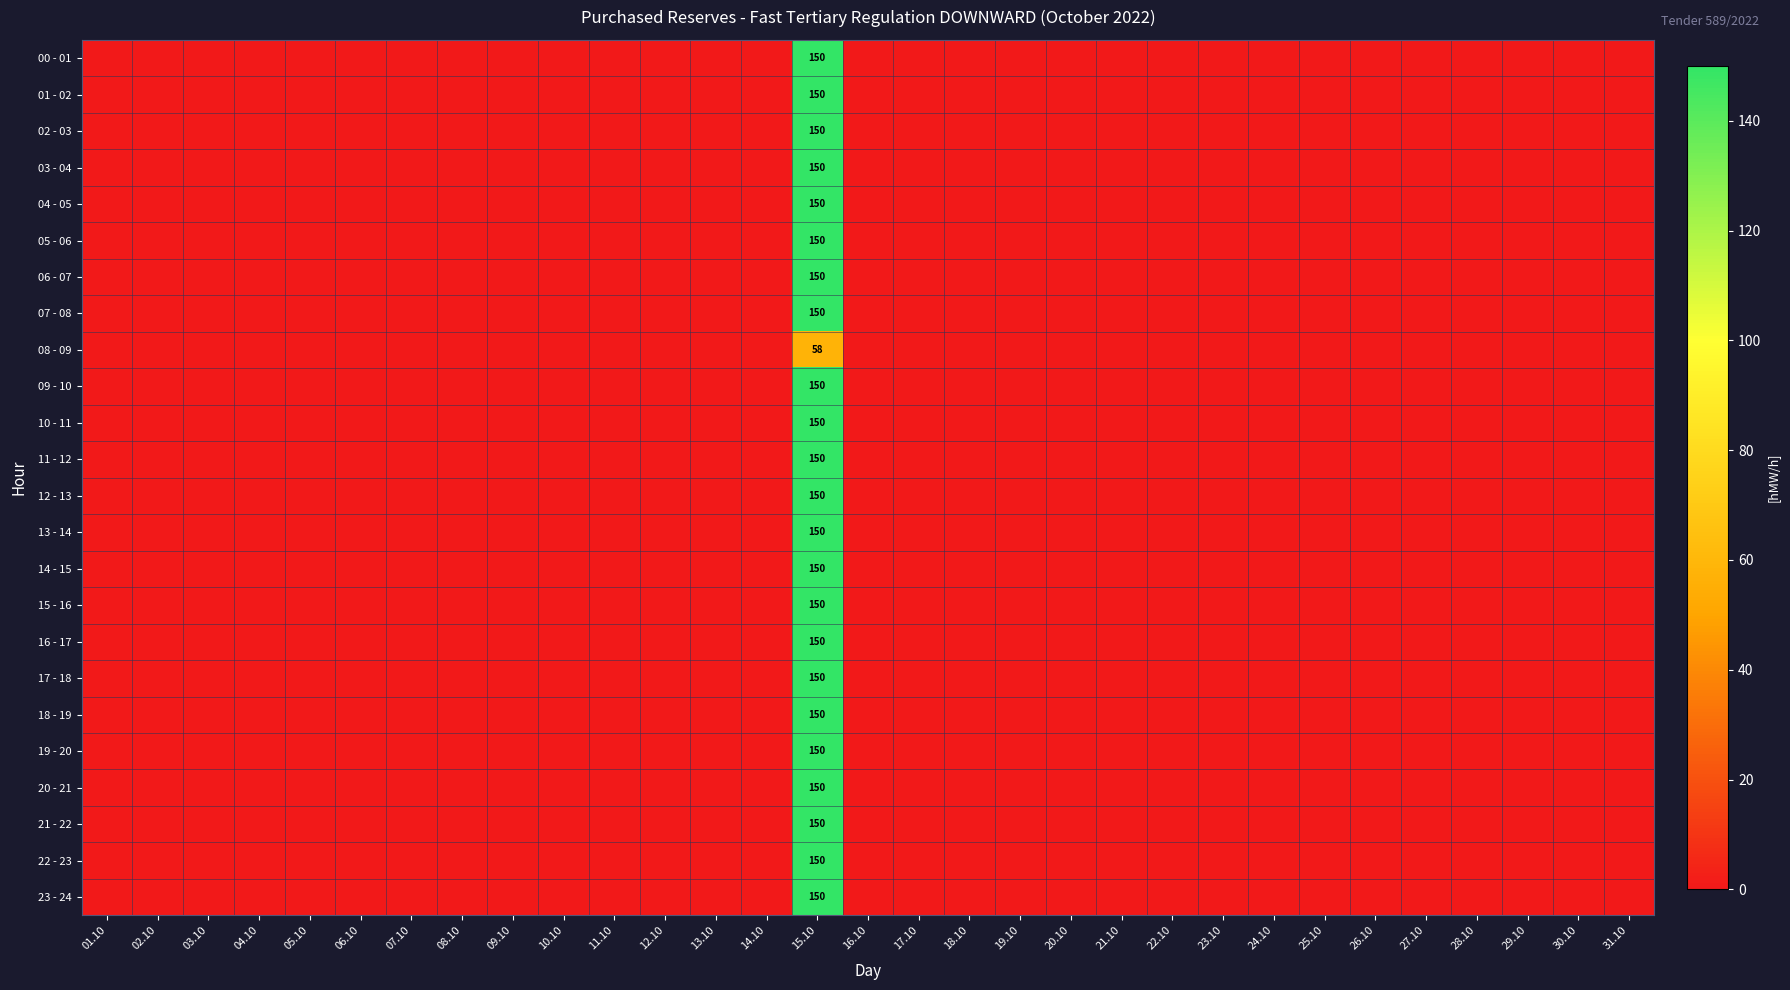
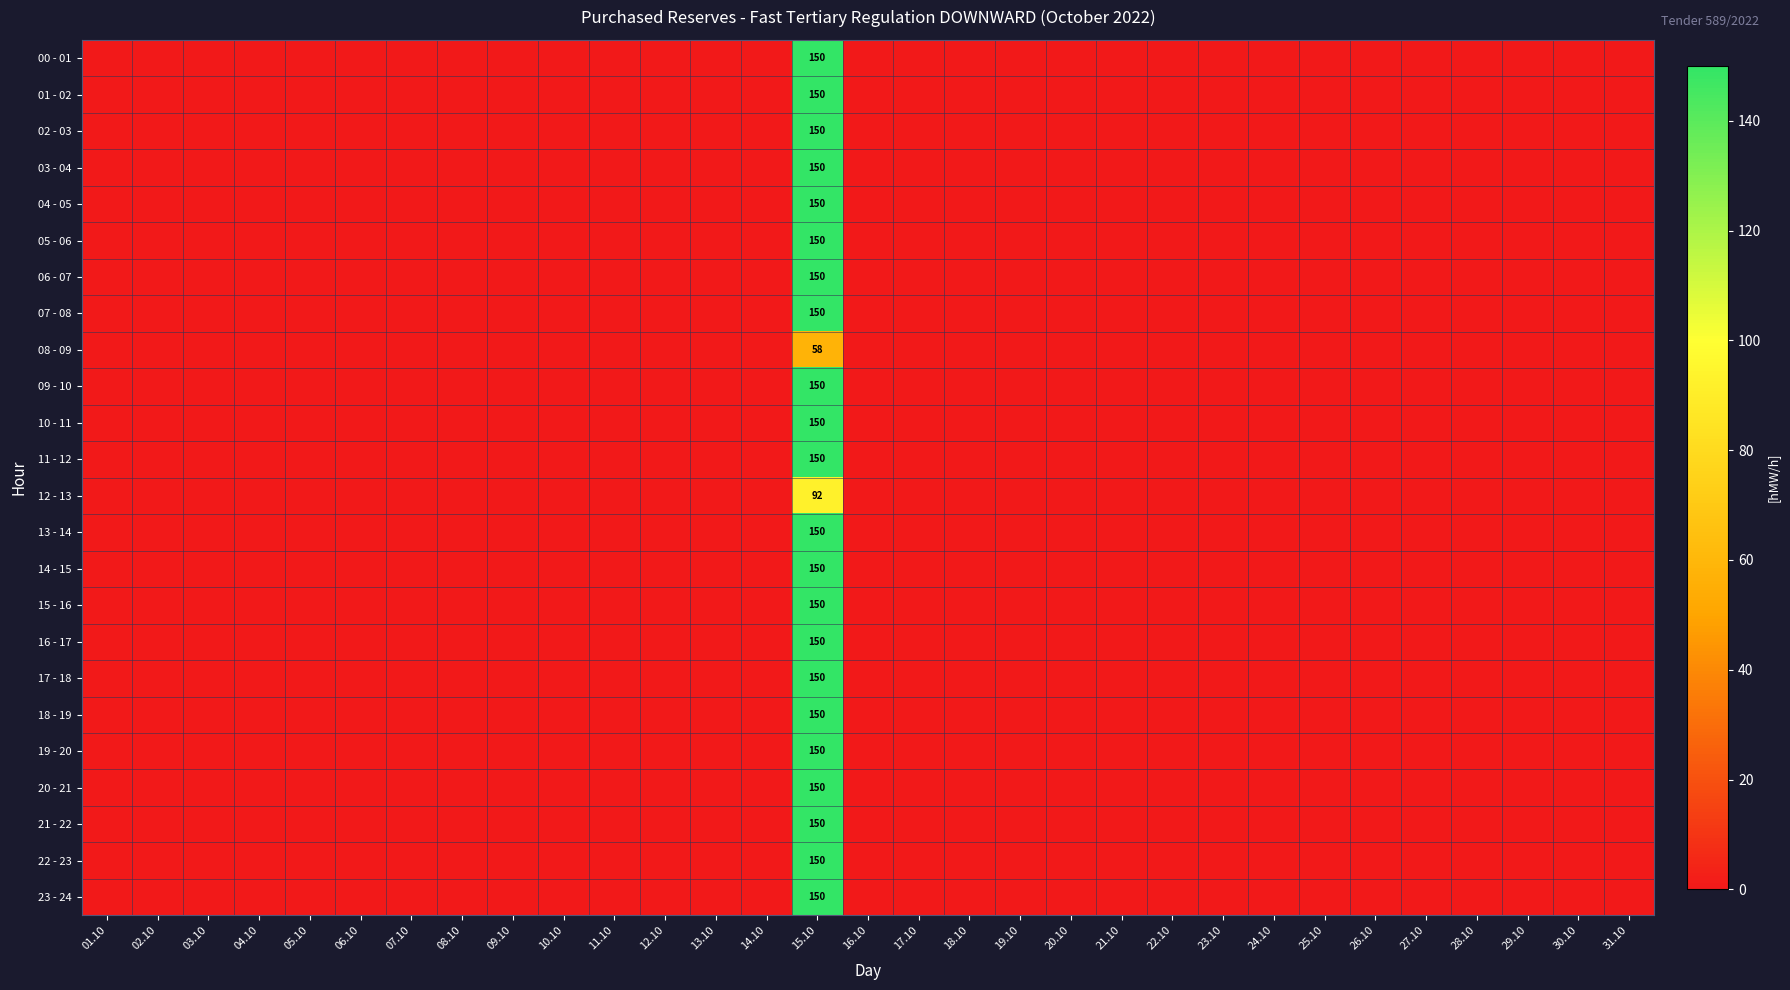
12 - 13, 15.10: 150 -> 92
